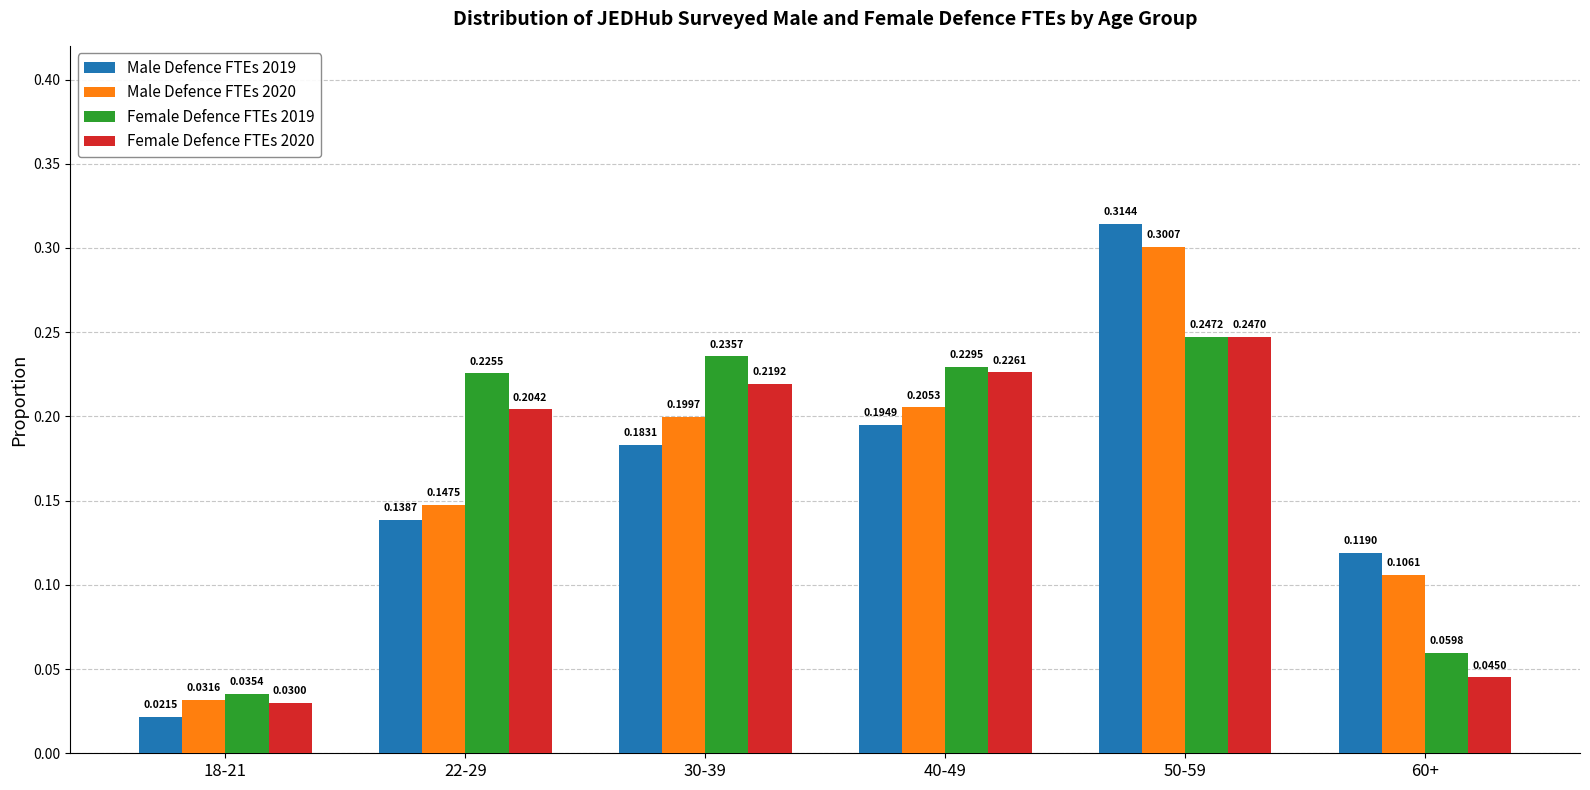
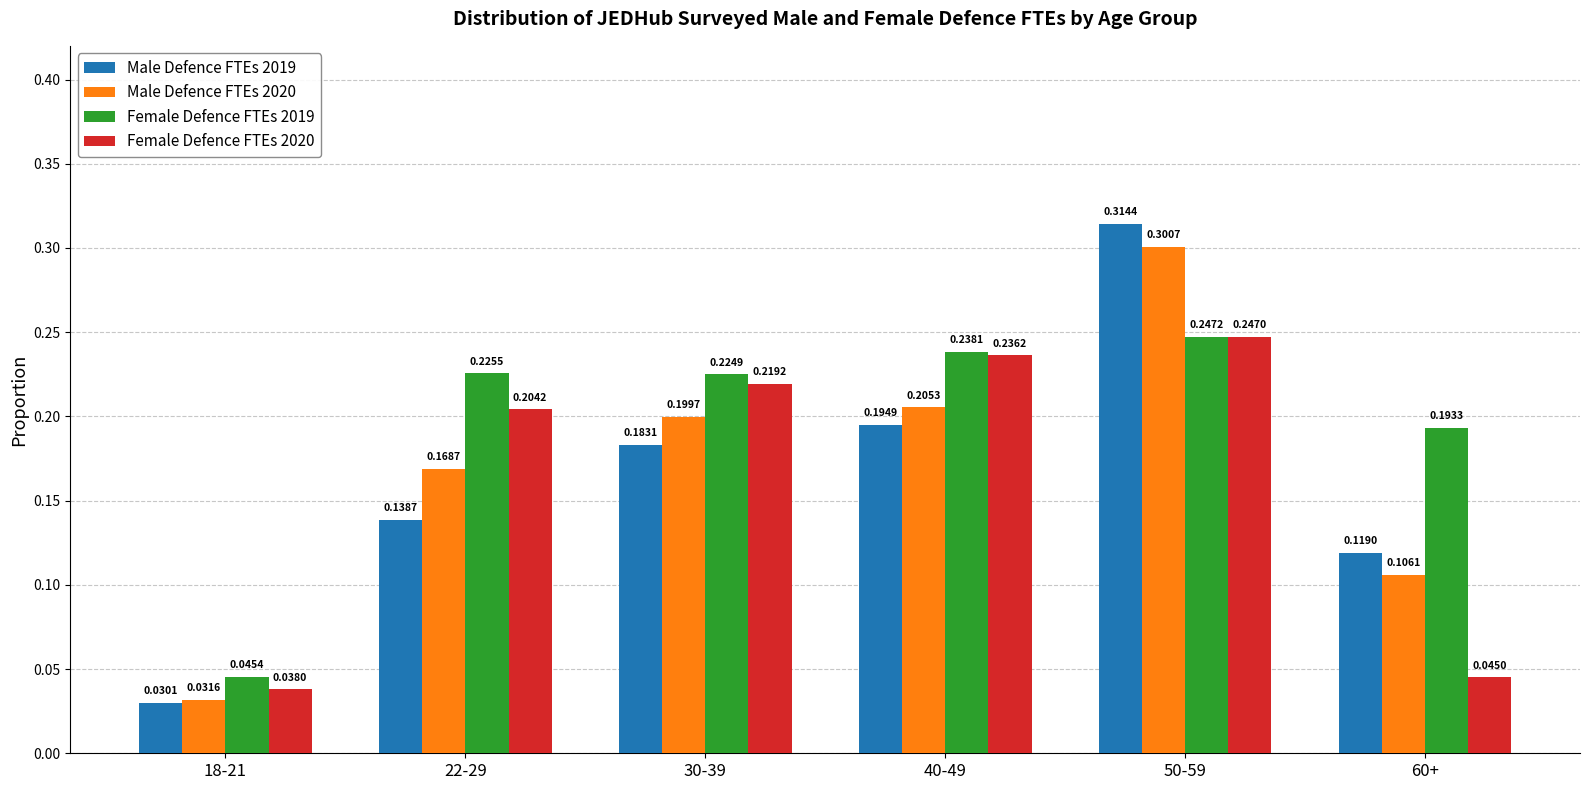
Male Defence FTEs 2019, 18-21: 0.0215 -> 0.0301
Female Defence FTEs 2019, 18-21: 0.0354 -> 0.0454
Female Defence FTEs 2020, 18-21: 0.0300 -> 0.0380
Male Defence FTEs 2020, 22-29: 0.1475 -> 0.1687
Female Defence FTEs 2019, 30-39: 0.2357 -> 0.2249
Female Defence FTEs 2019, 40-49: 0.2295 -> 0.2381
Female Defence FTEs 2020, 40-49: 0.2261 -> 0.2362
Female Defence FTEs 2019, 60+: 0.0598 -> 0.1933
